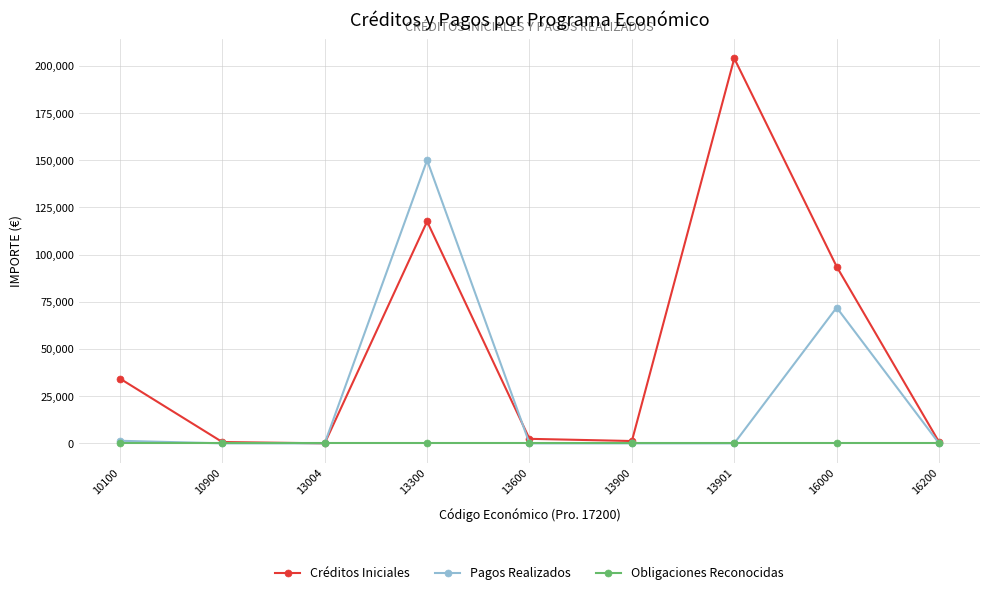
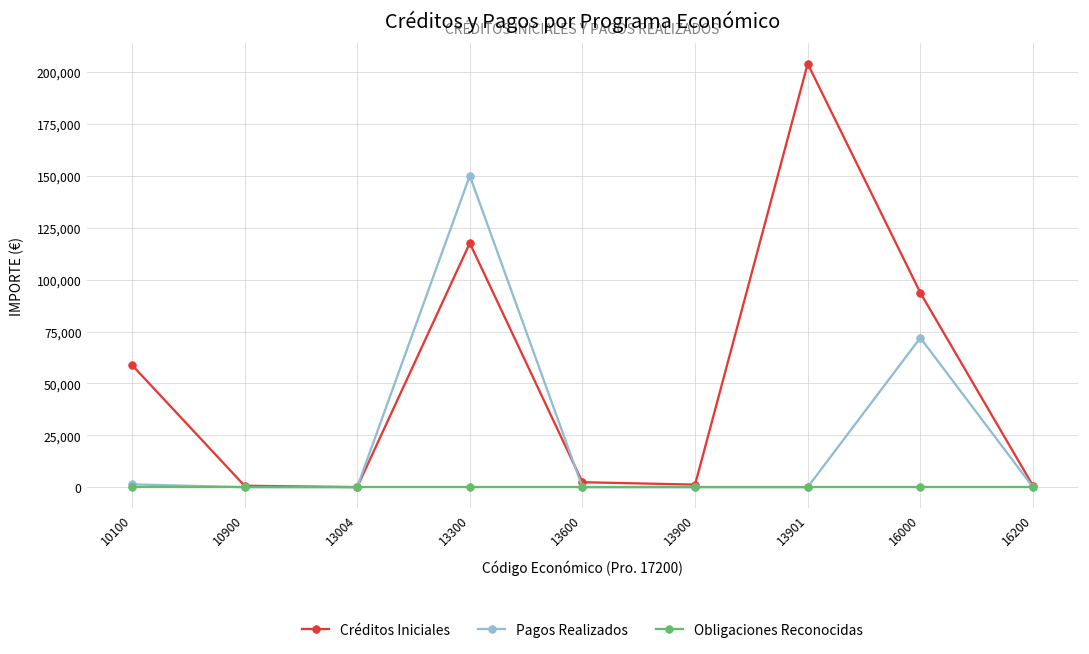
Créditos Iniciales, 10100: 34,000 -> 59,000
